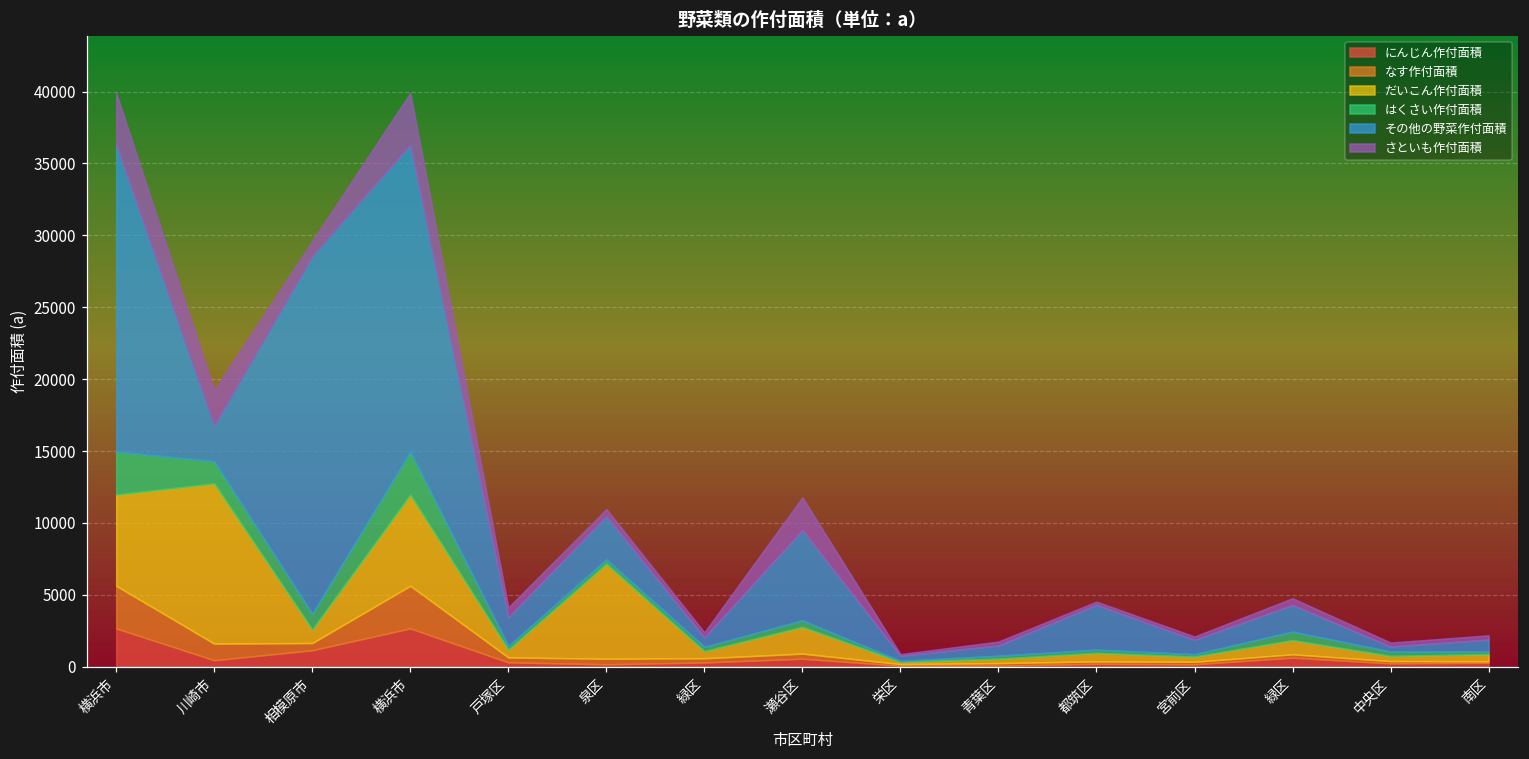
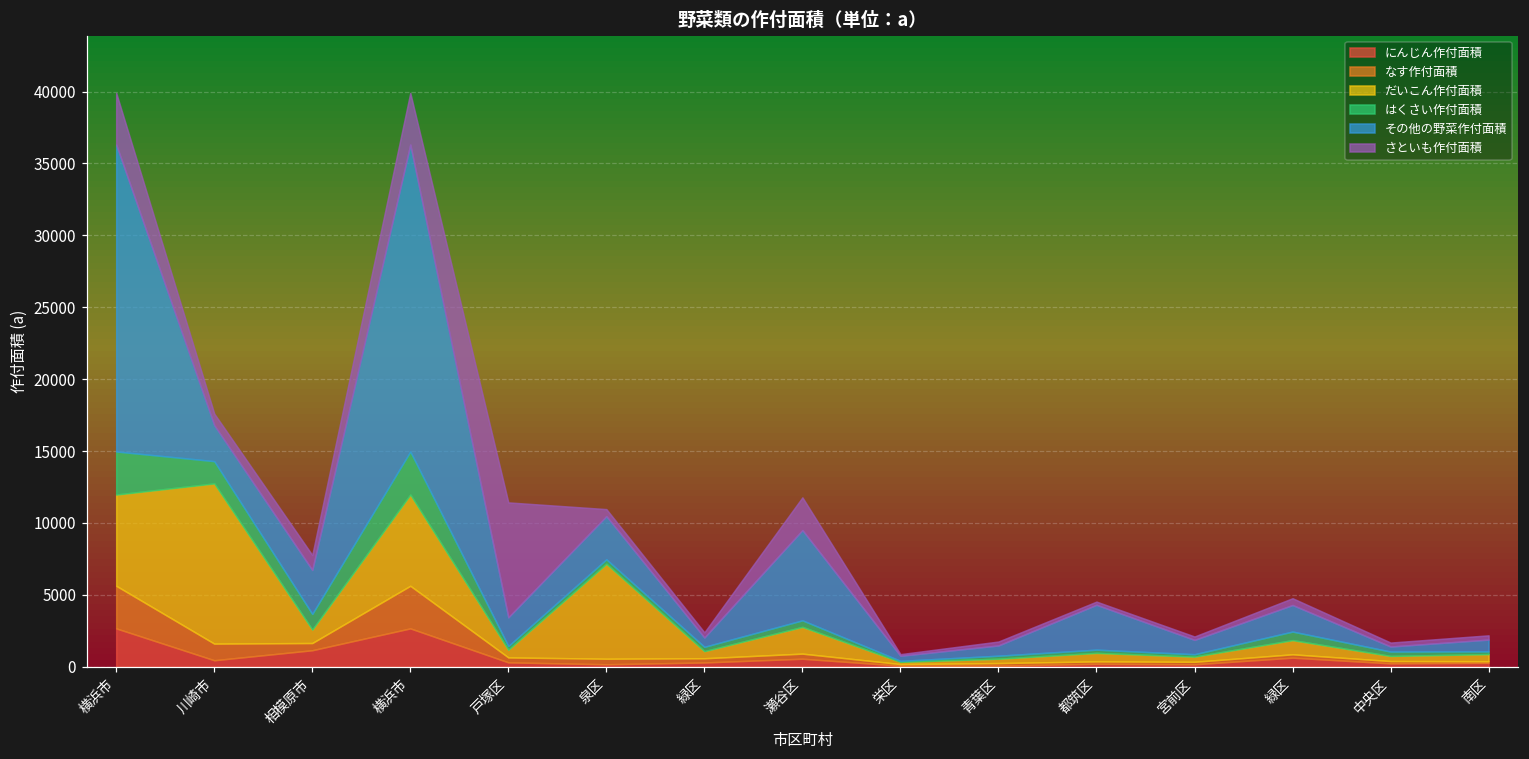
さといも作付面積, 川崎市: 2400 -> 800
その他の野菜作付面積, 相模原市: 24900 -> 3100
さといも作付面積, 戸塚区: 700 -> 8000
